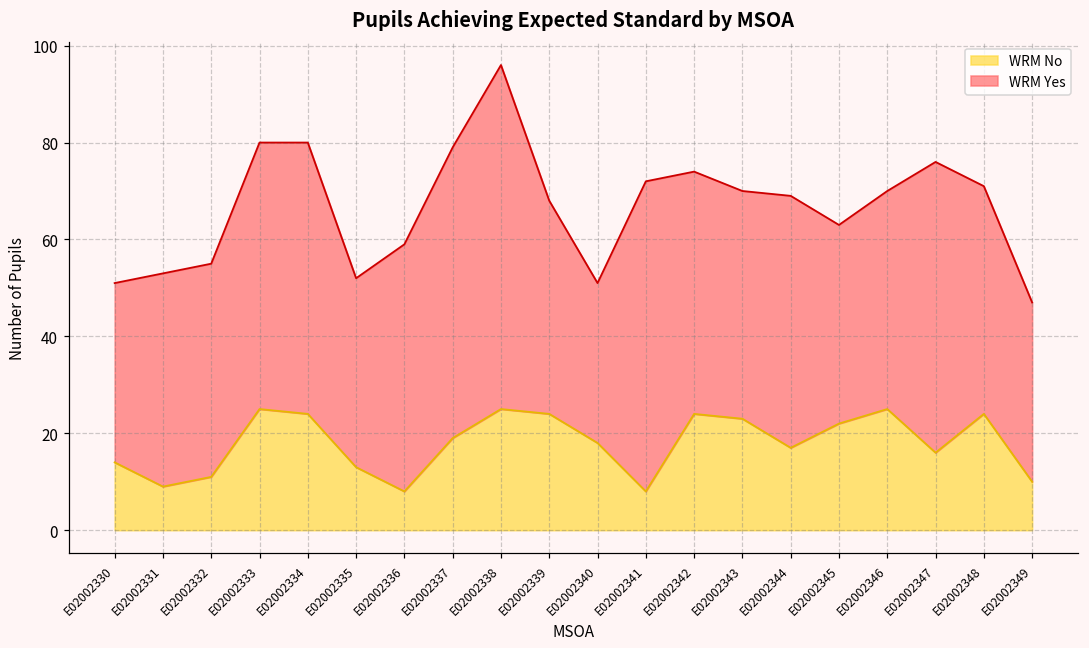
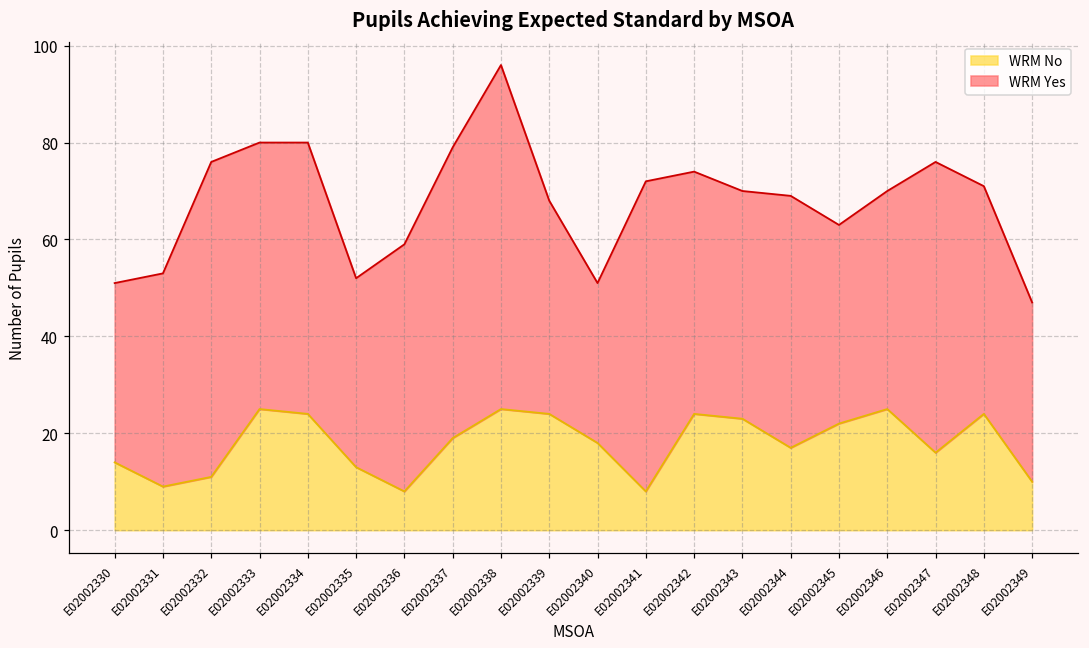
WRM Yes, E02002332: 44 -> 65
